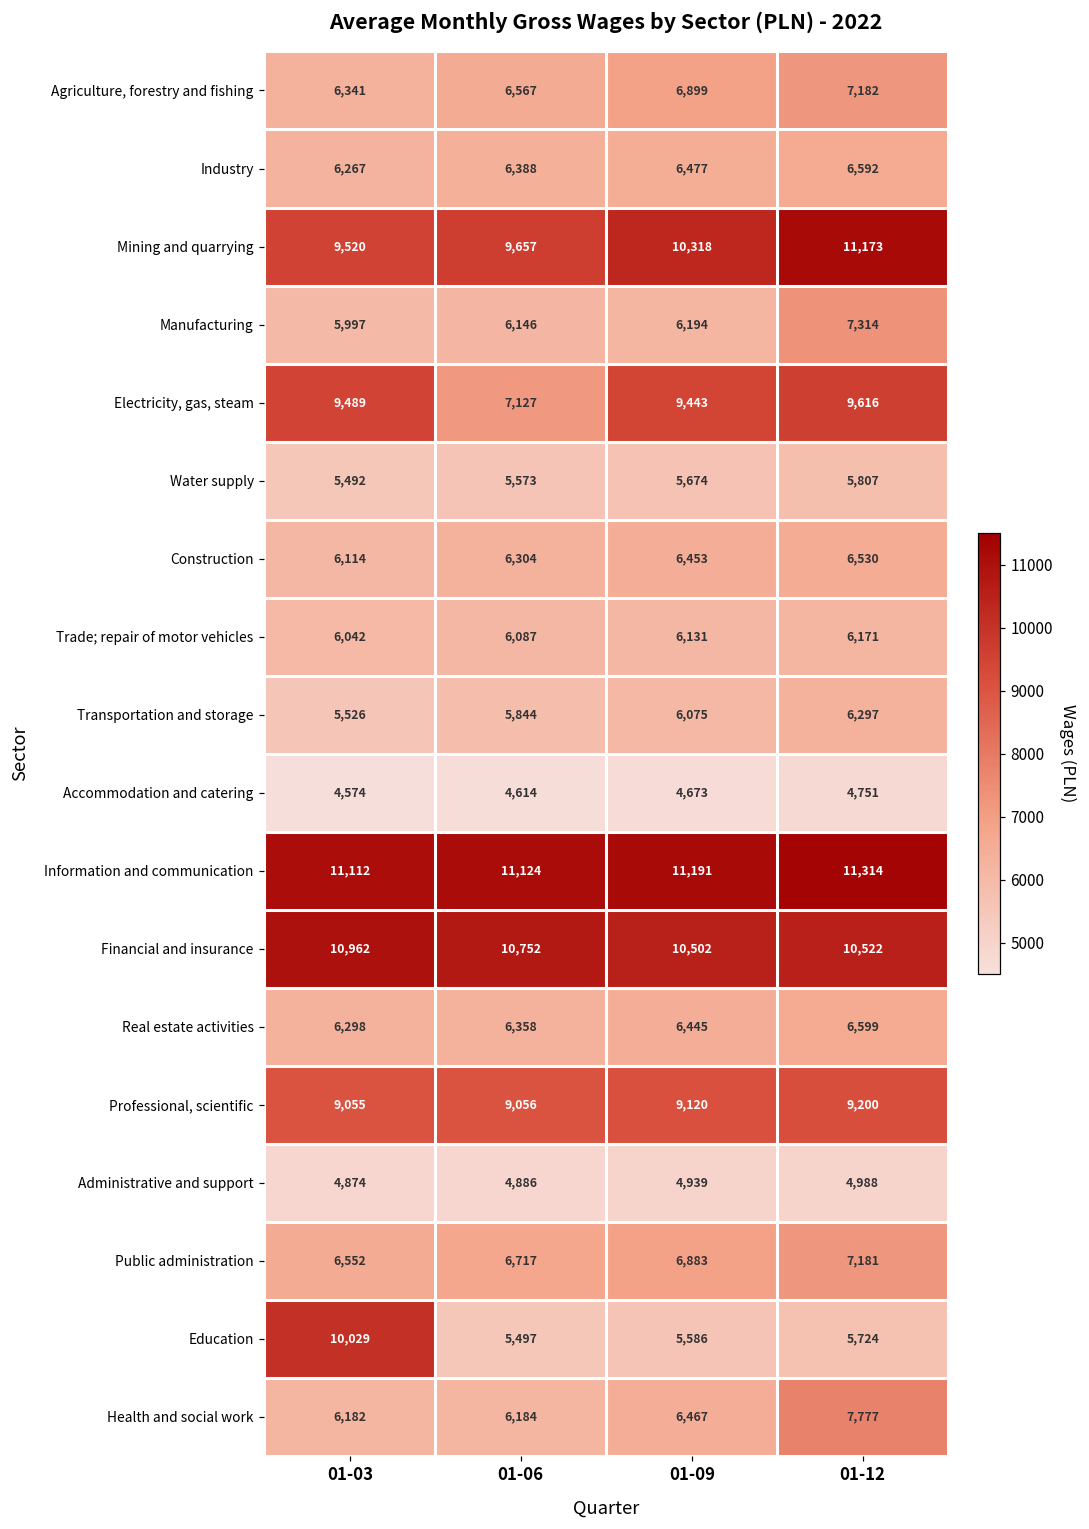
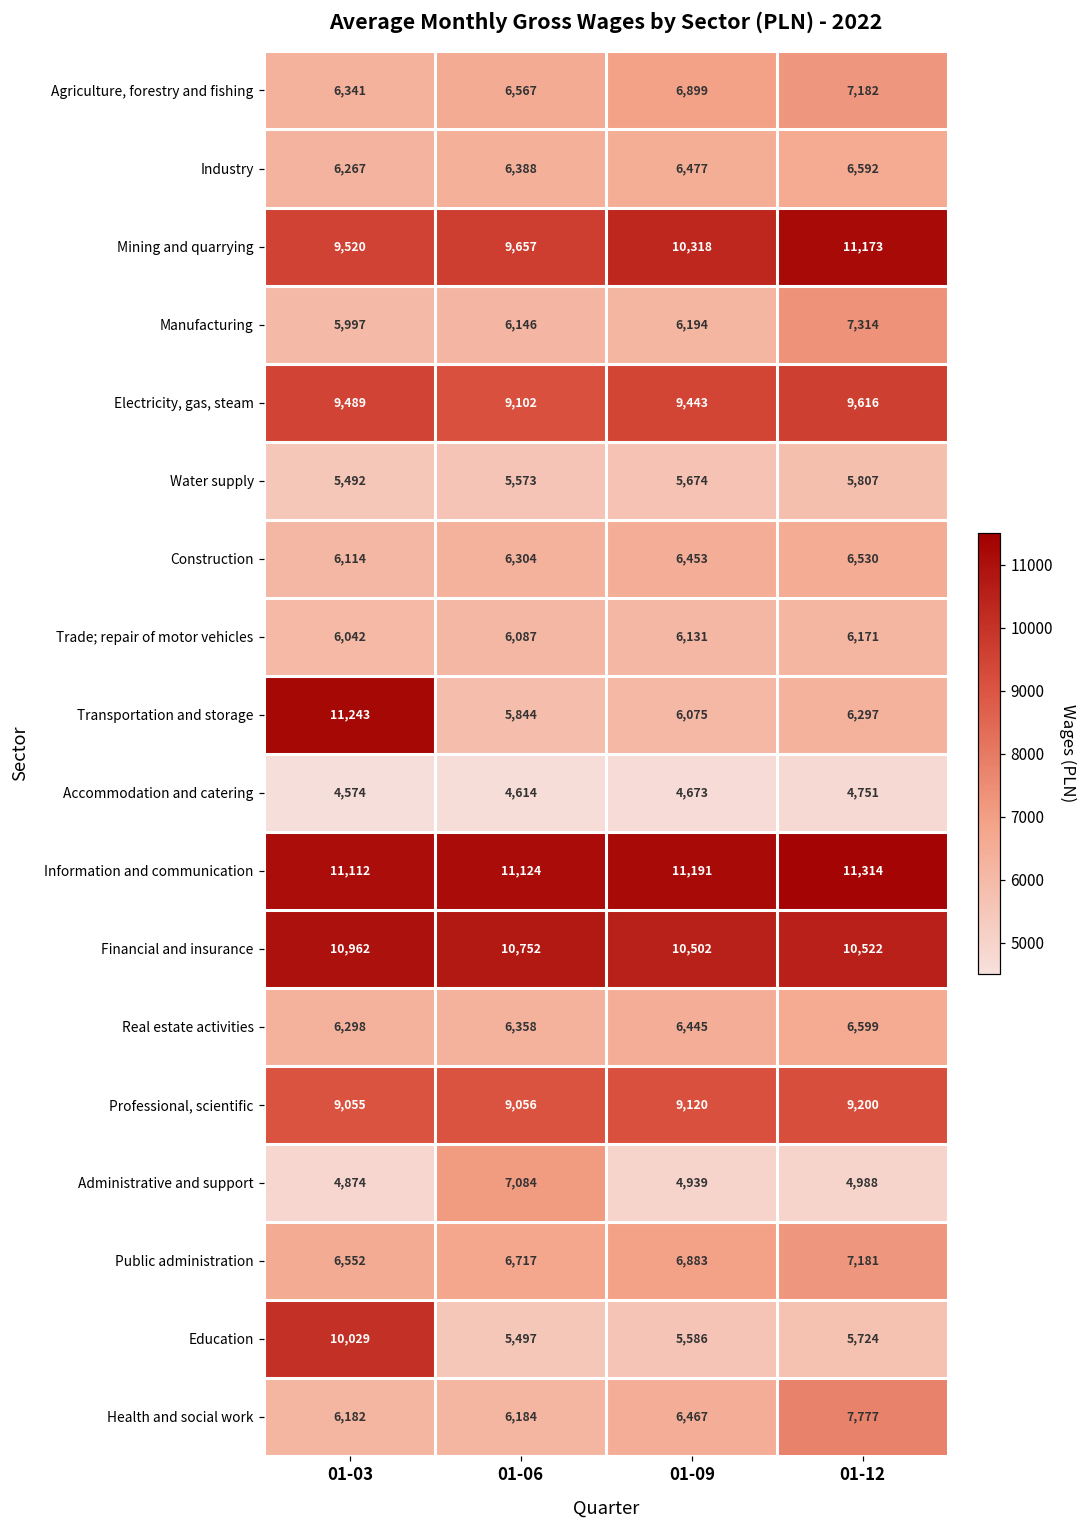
Electricity, gas, steam, 01-06: 7,127 -> 9,102
Transportation and storage, 01-03: 5,526 -> 11,243
Administrative and support, 01-06: 4,886 -> 7,084
